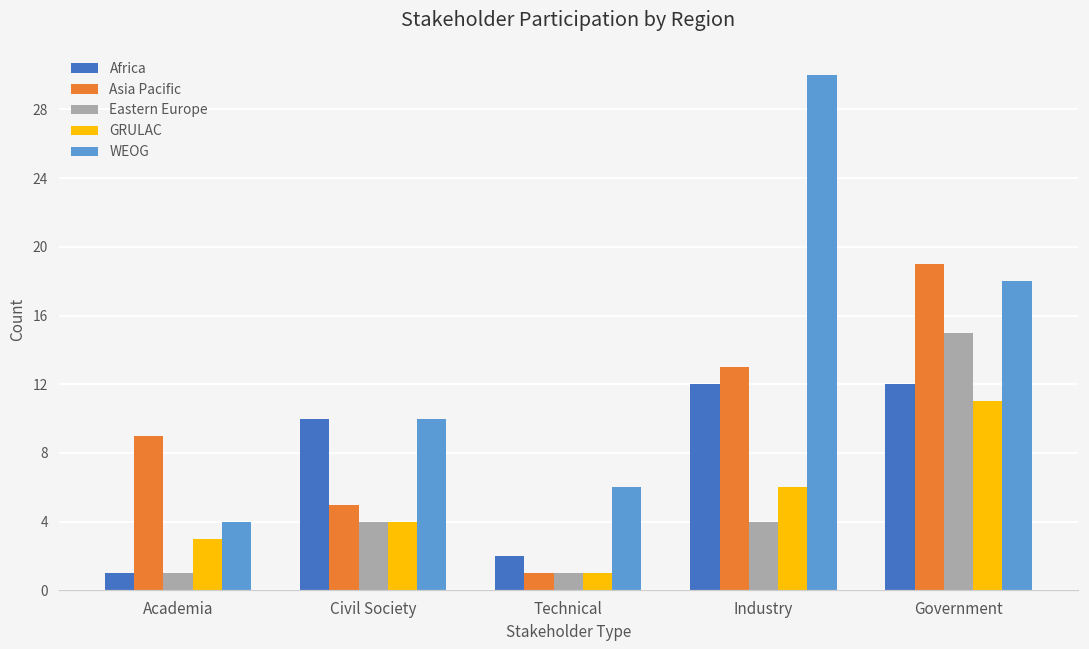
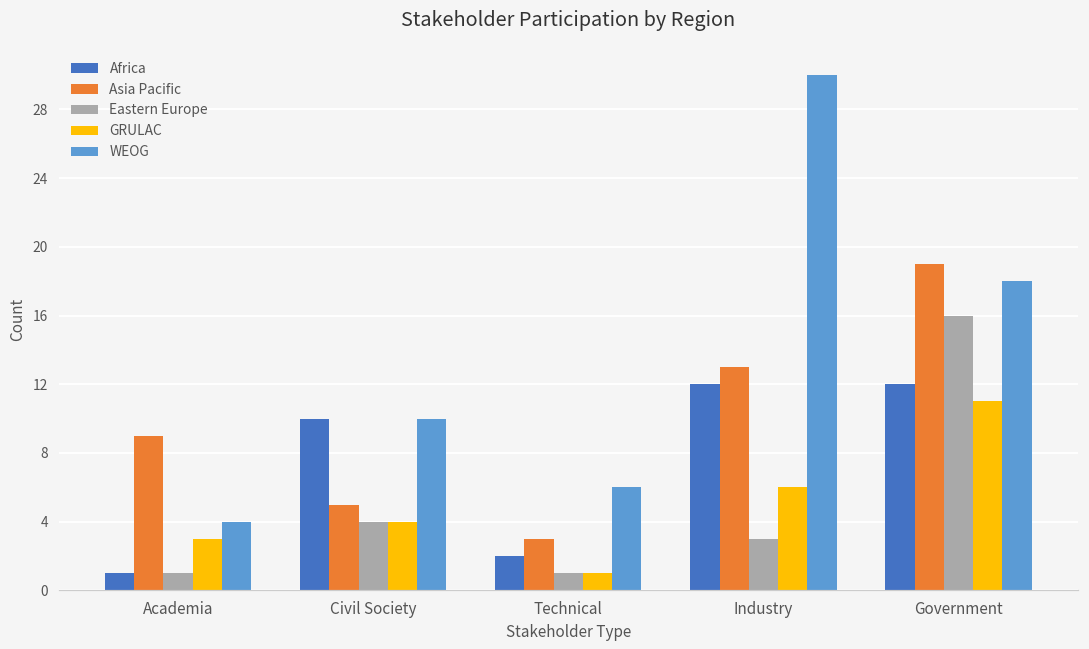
Asia Pacific, Technical: 1 -> 3
Eastern Europe, Industry: 4 -> 3
Eastern Europe, Government: 15 -> 16
